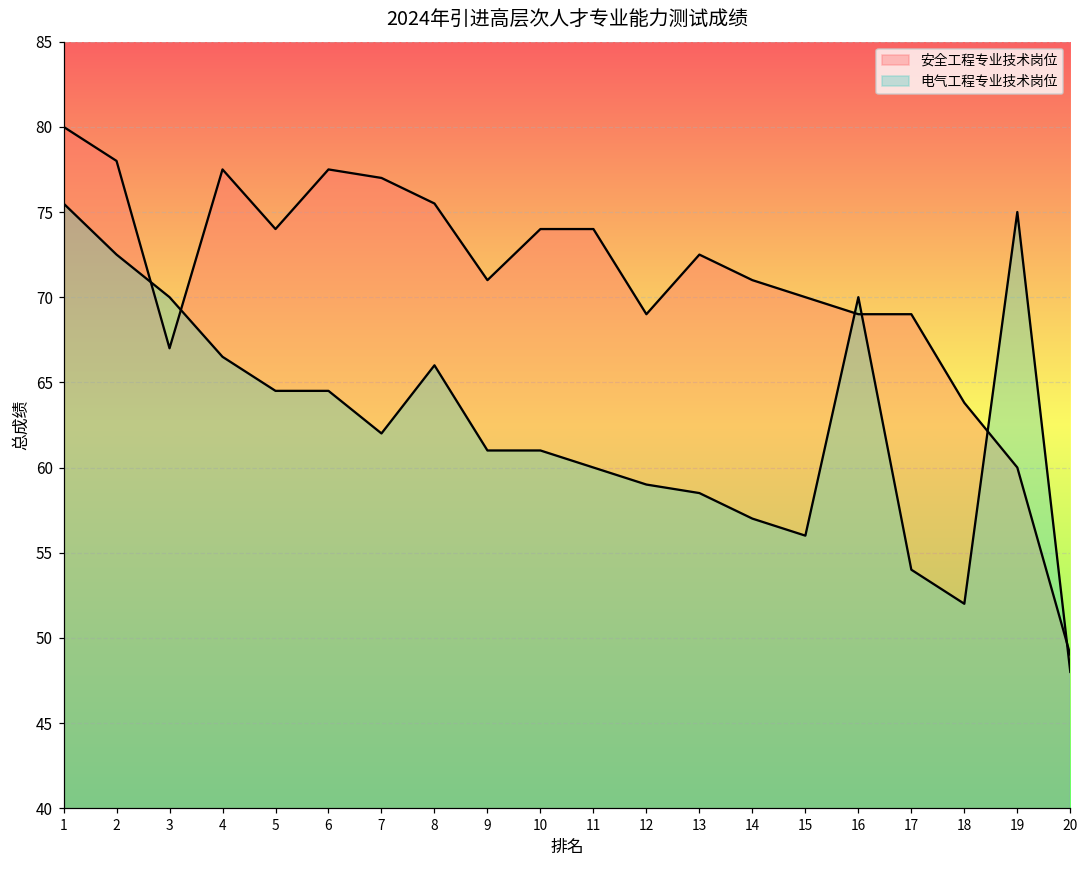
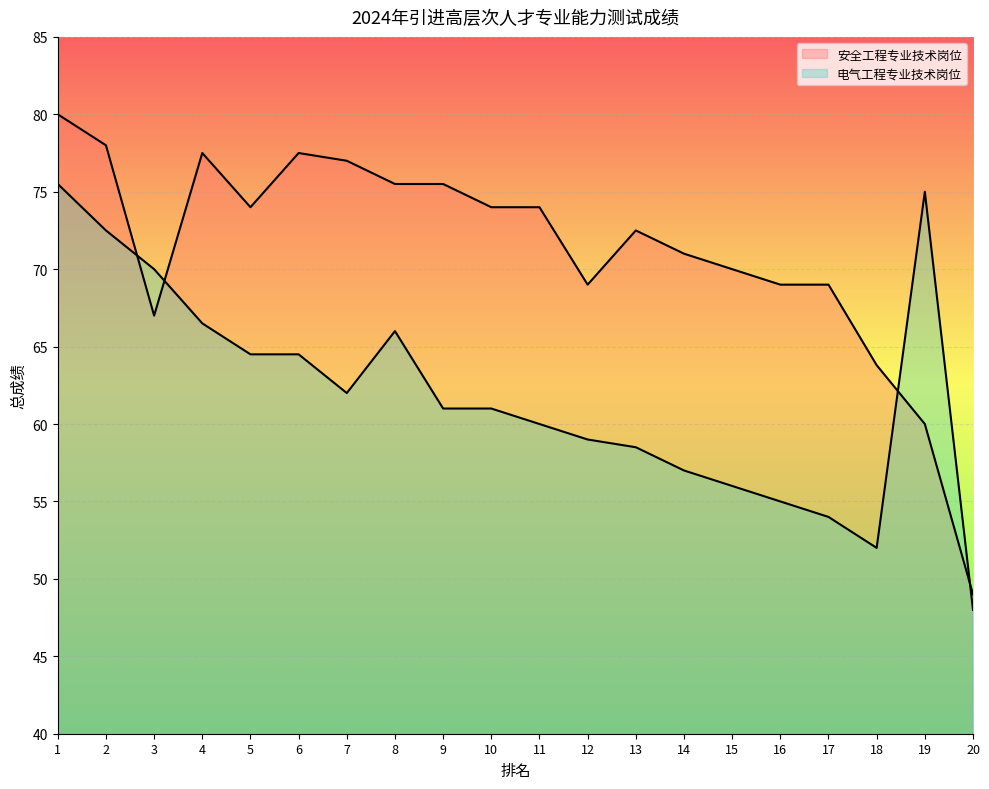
安全工程专业技术岗位, 9: 71.0 -> 75.5
电气工程专业技术岗位, 16: 70 -> 55
